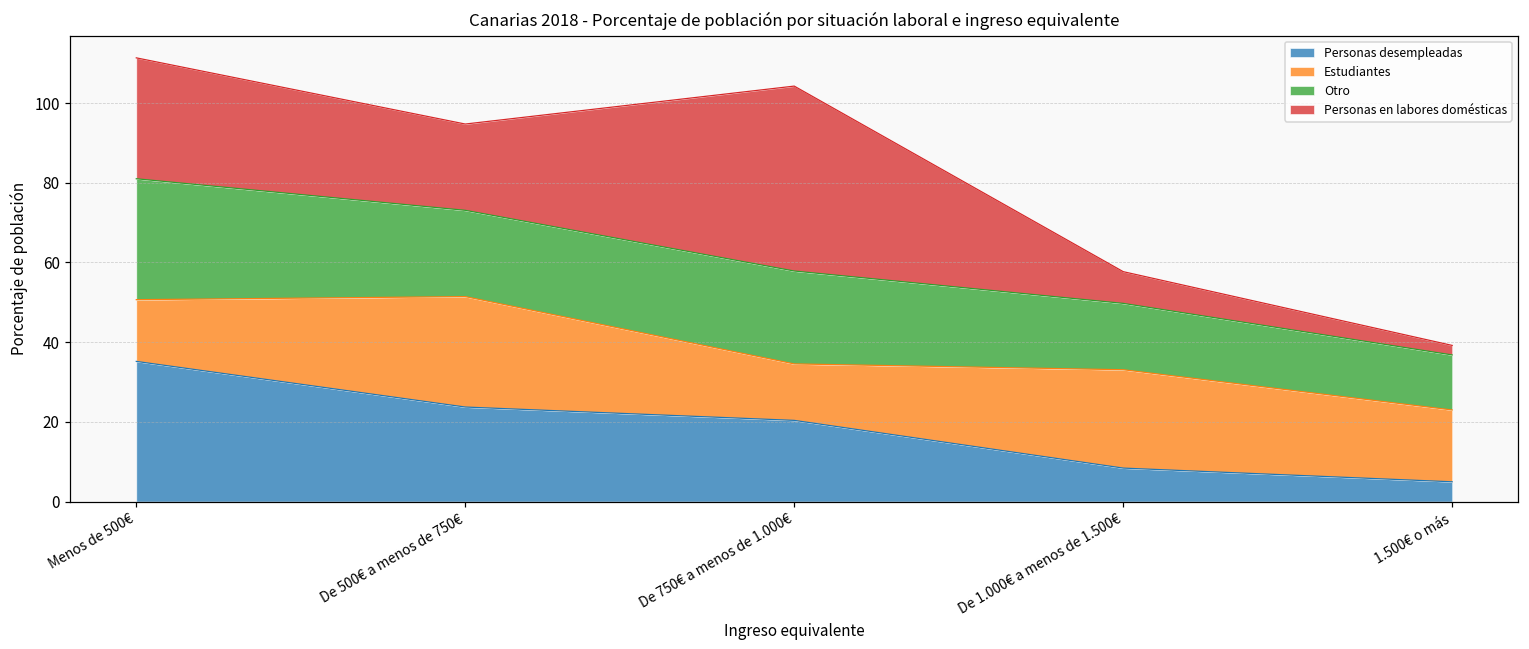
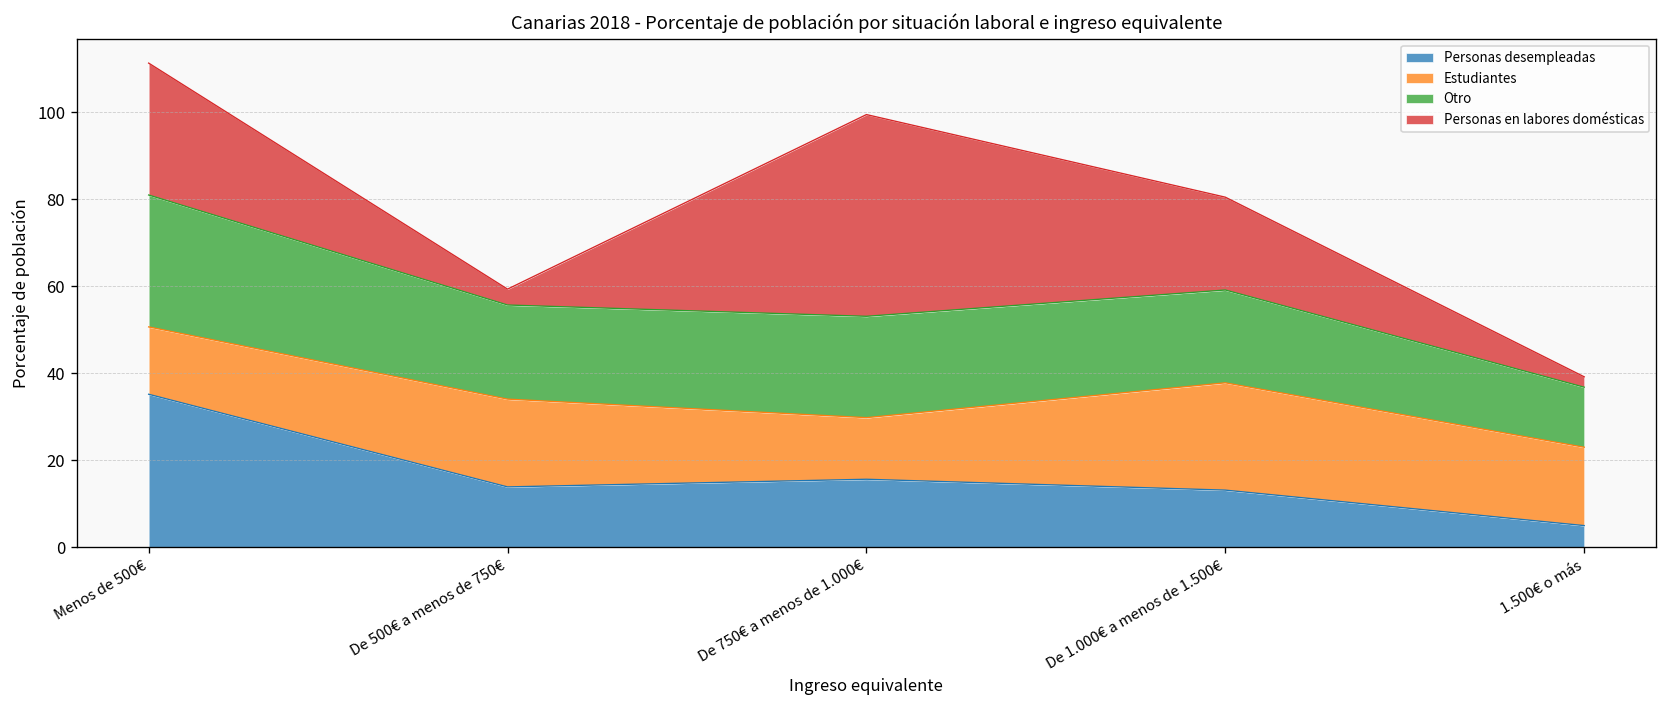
Personas desempleadas, De 500€ a menos de 750€: 24 -> 14
Estudiantes, De 500€ a menos de 750€: 28 -> 20
Personas en labores domésticas, De 500€ a menos de 750€: 22 -> 4
Personas desempleadas, De 750€ a menos de 1.000€: 20 -> 16
Personas desempleadas, De 1.000€ a menos de 1.500€: 8 -> 13
Otro, De 1.000€ a menos de 1.500€: 17 -> 21
Personas en labores domésticas, De 1.000€ a menos de 1.500€: 8 -> 21
